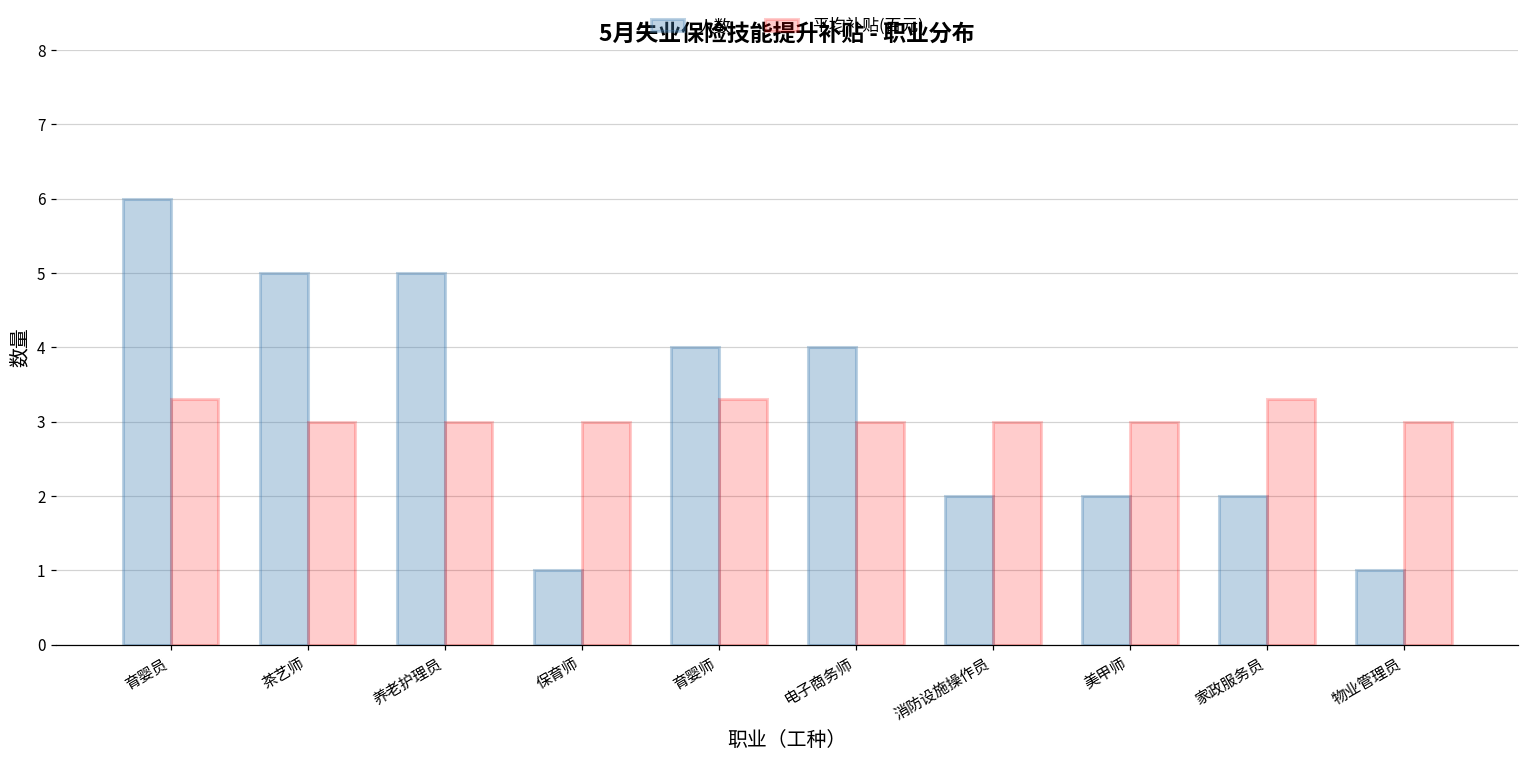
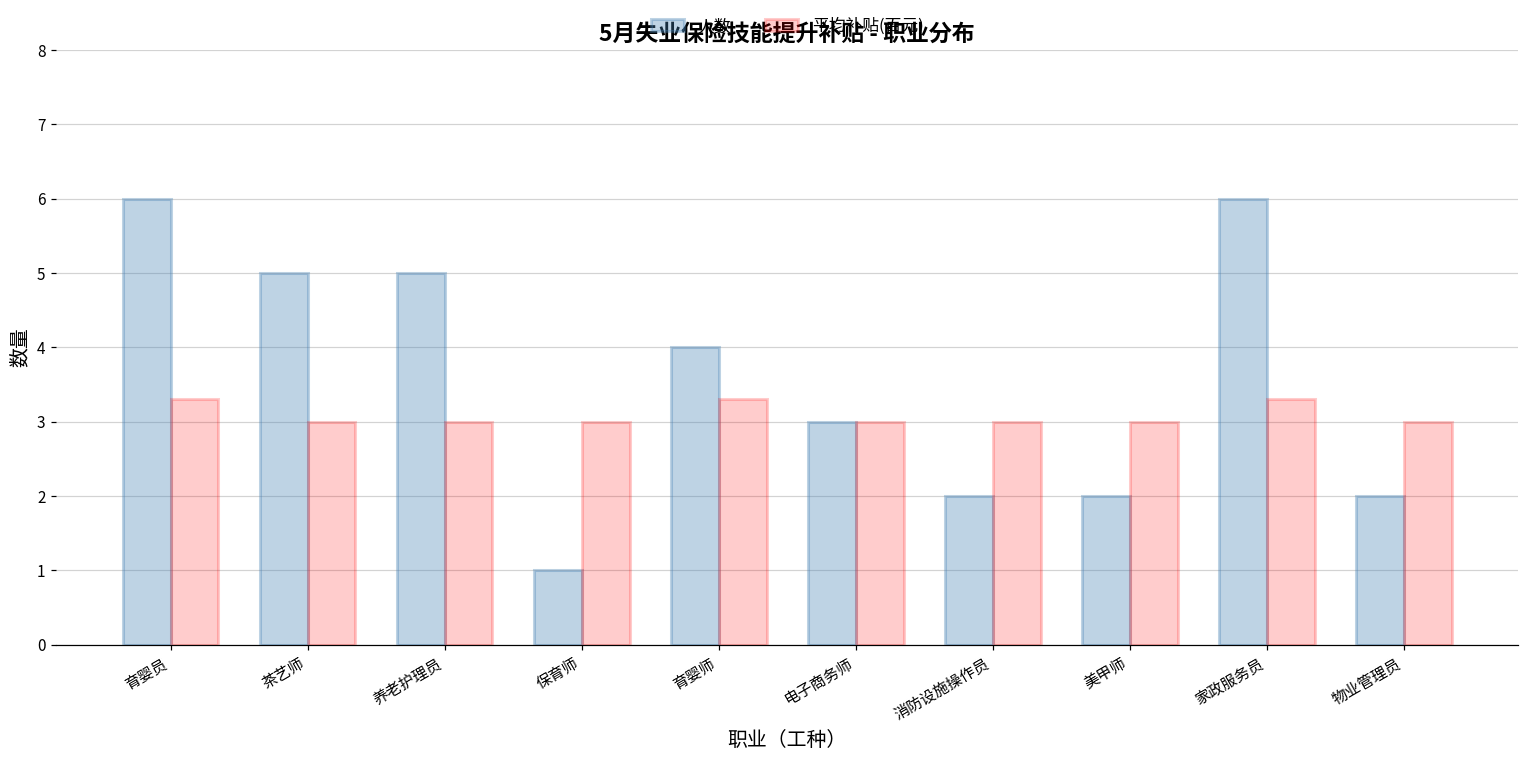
人数, 电子商务师: 4 -> 3
人数, 家政服务员: 2 -> 6
人数, 物业管理员: 1 -> 2
